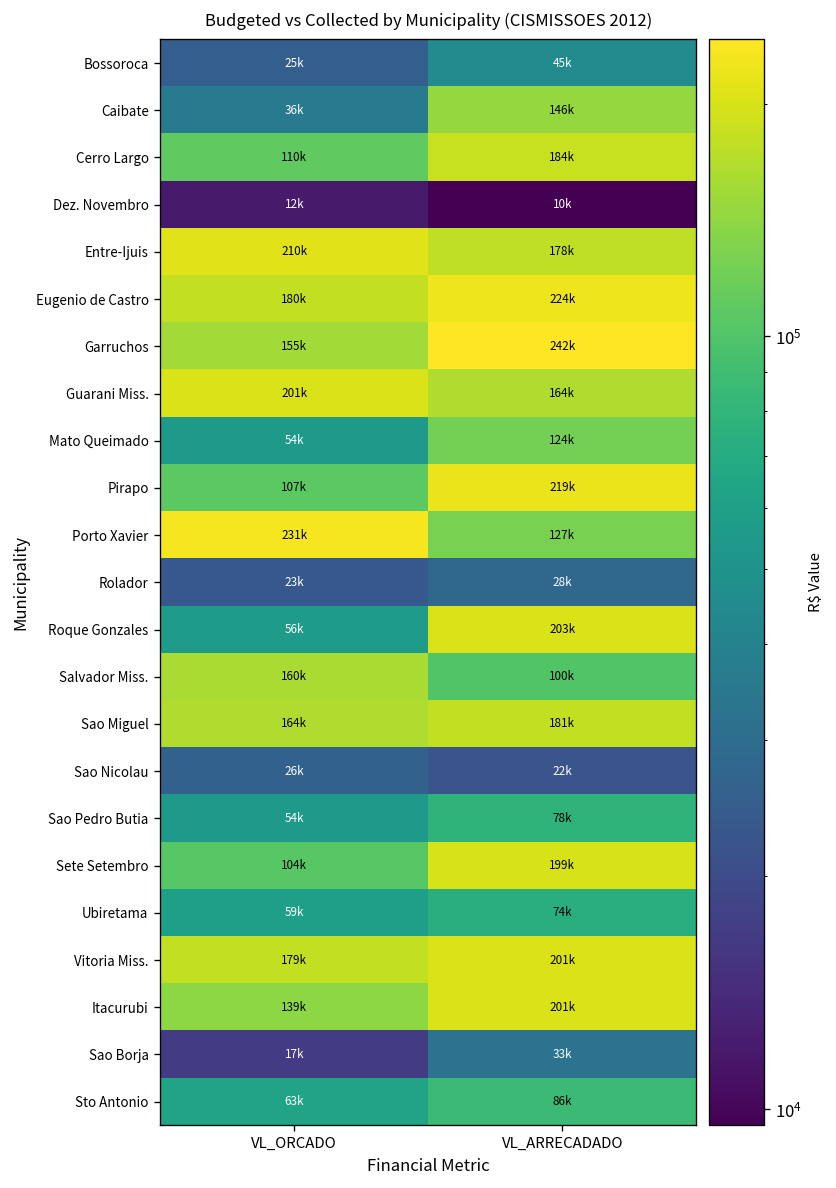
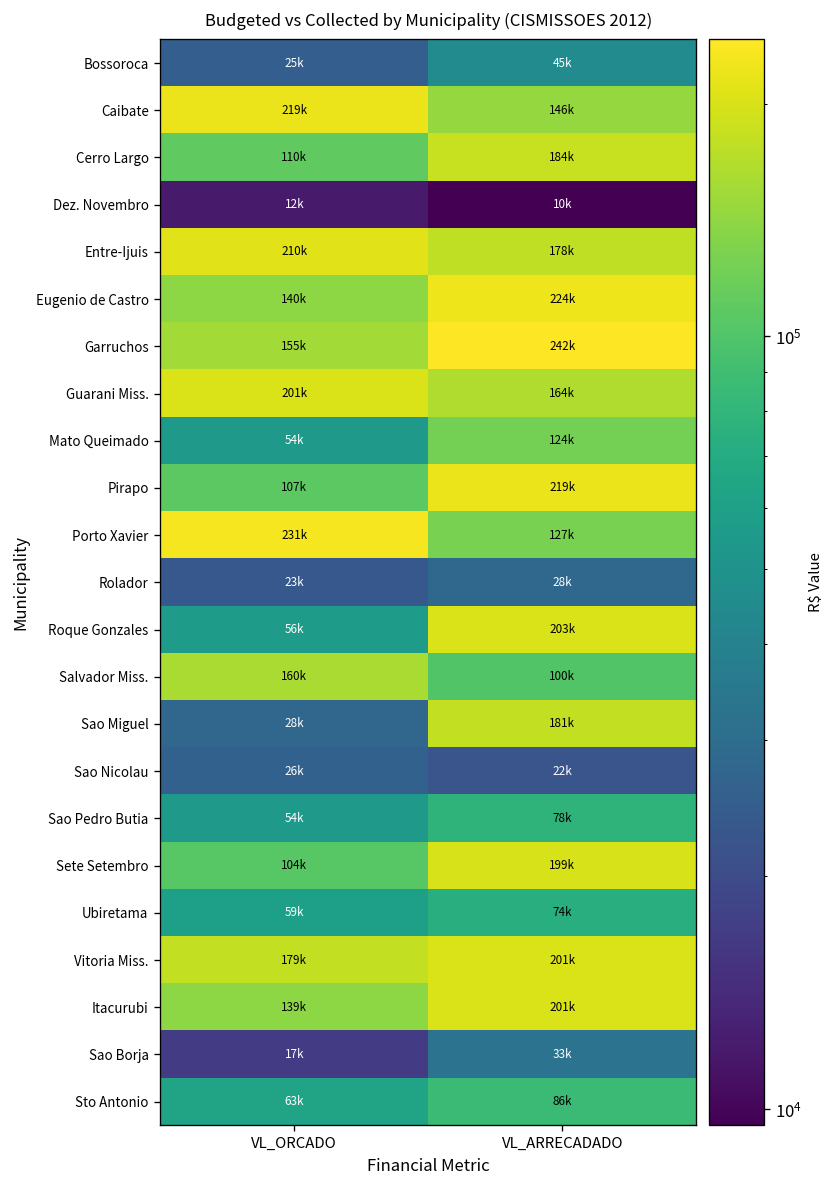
Caibate, VL_ORCADO: 36k -> 219k
Eugenio de Castro, VL_ORCADO: 180k -> 140k
Sao Miguel, VL_ORCADO: 164k -> 28k
